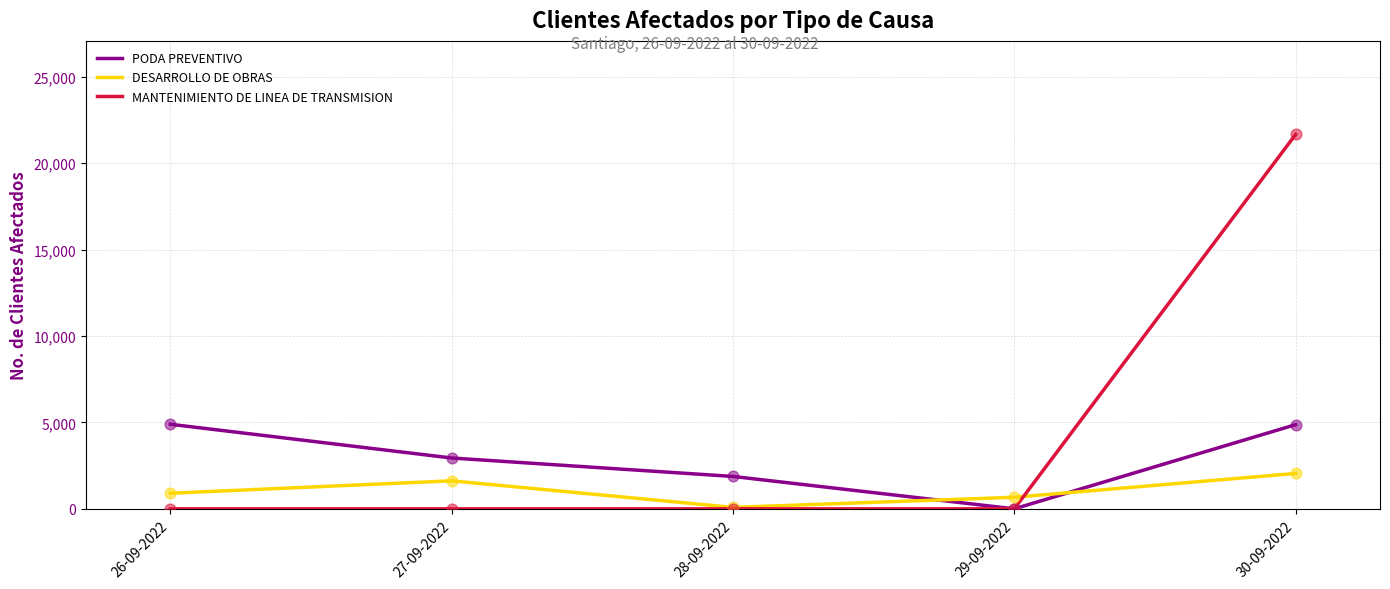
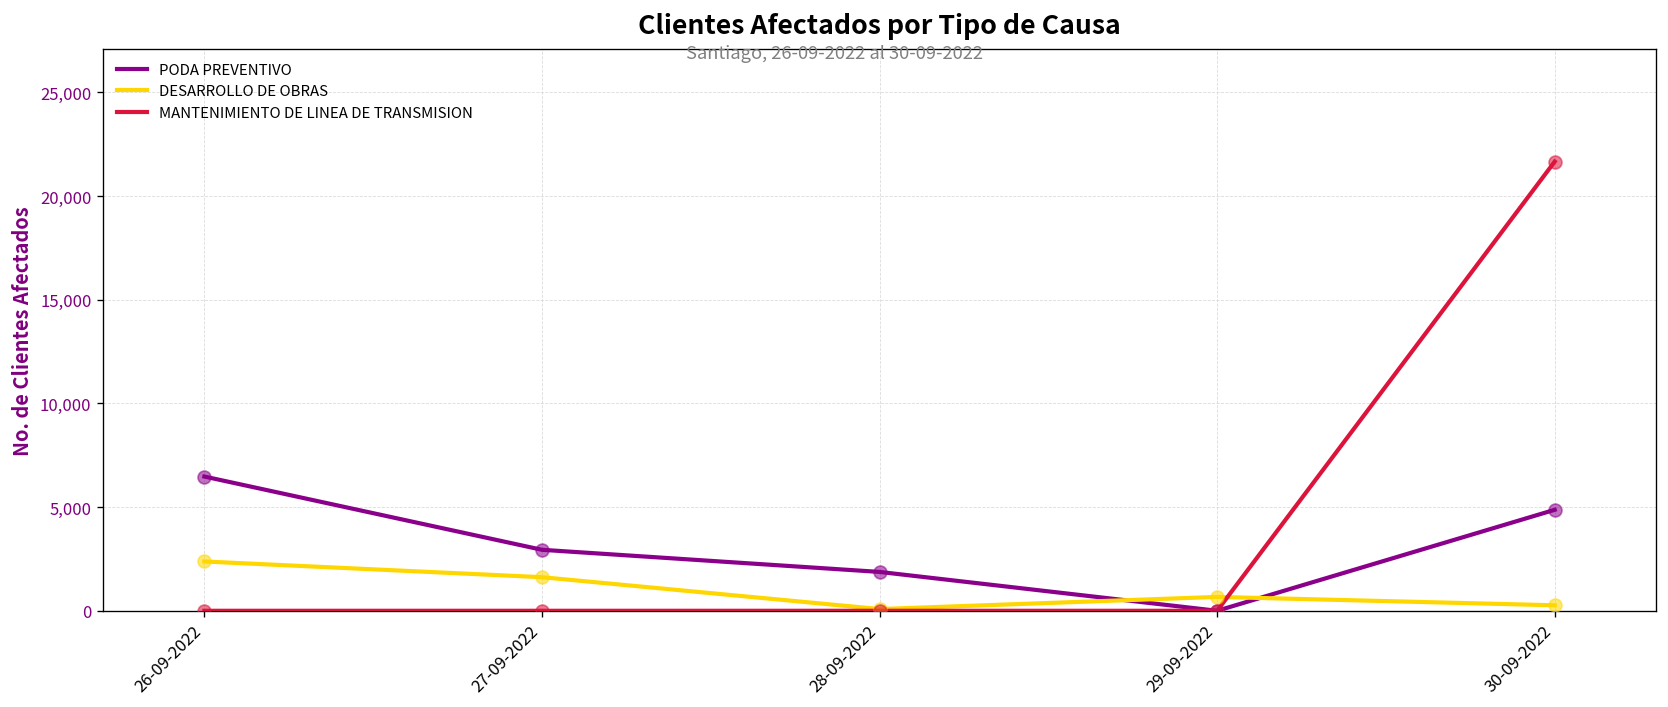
PODA PREVENTIVO, 26-09-2022: 4,900 -> 6,500
DESARROLLO DE OBRAS, 26-09-2022: 900 -> 2,400
DESARROLLO DE OBRAS, 30-09-2022: 2,000 -> 300
